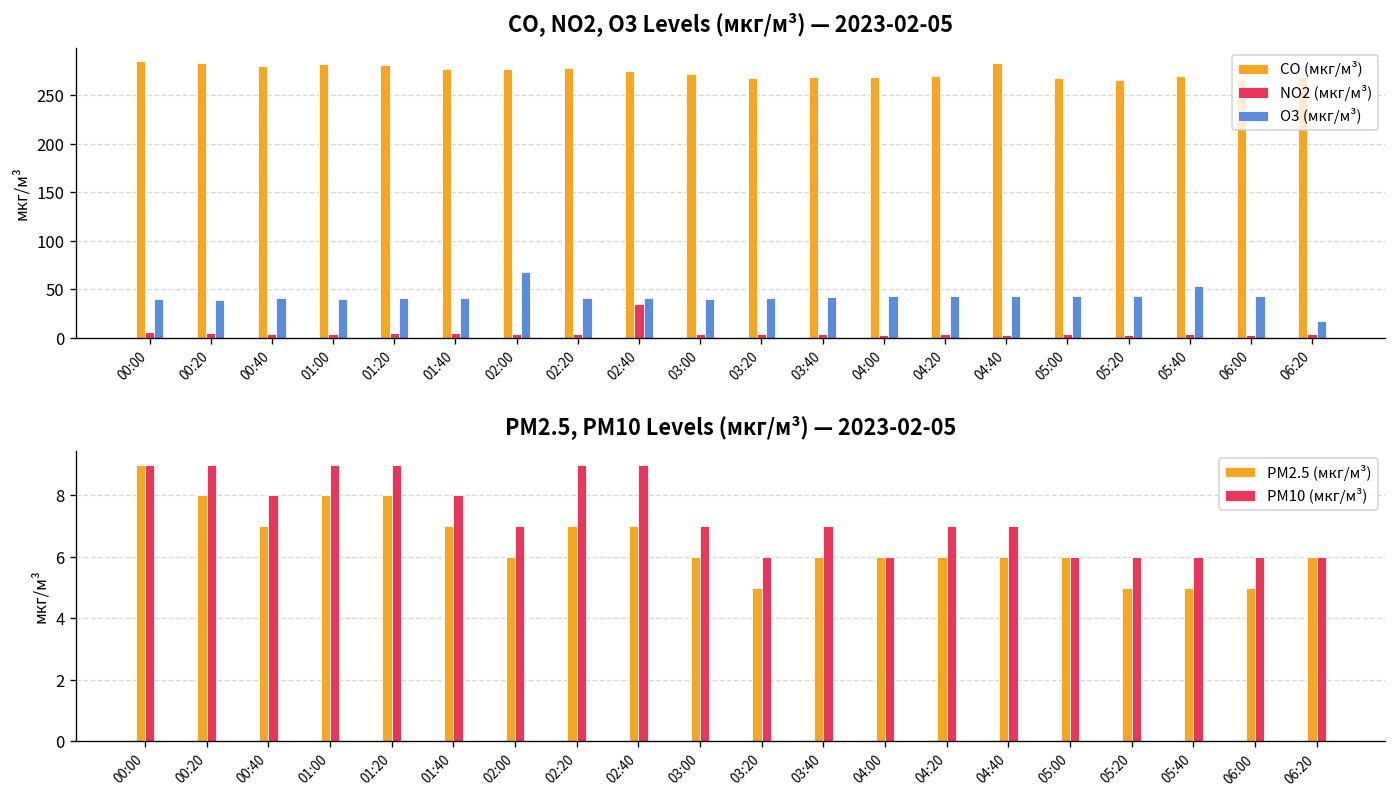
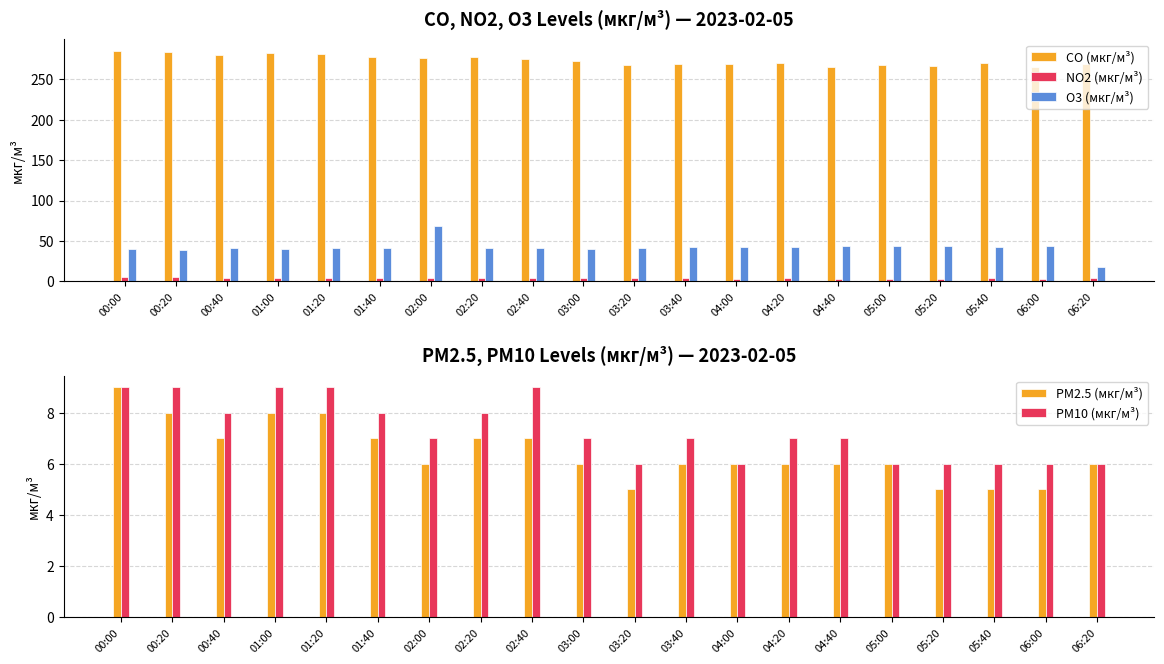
CO, NO2, O3 Levels (мкг/м³) — 2023-02-05, NO2 (мкг/м³), 02:40: 30 -> 0
CO, NO2, O3 Levels (мкг/м³) — 2023-02-05, CO (мкг/м³), 04:40: 280 -> 270
CO, NO2, O3 Levels (мкг/м³) — 2023-02-05, O3 (мкг/м³), 05:40: 50 -> 40
PM2.5, PM10 Levels (мкг/м³) — 2023-02-05, PM10 (мкг/м³), 02:20: 9 -> 8
